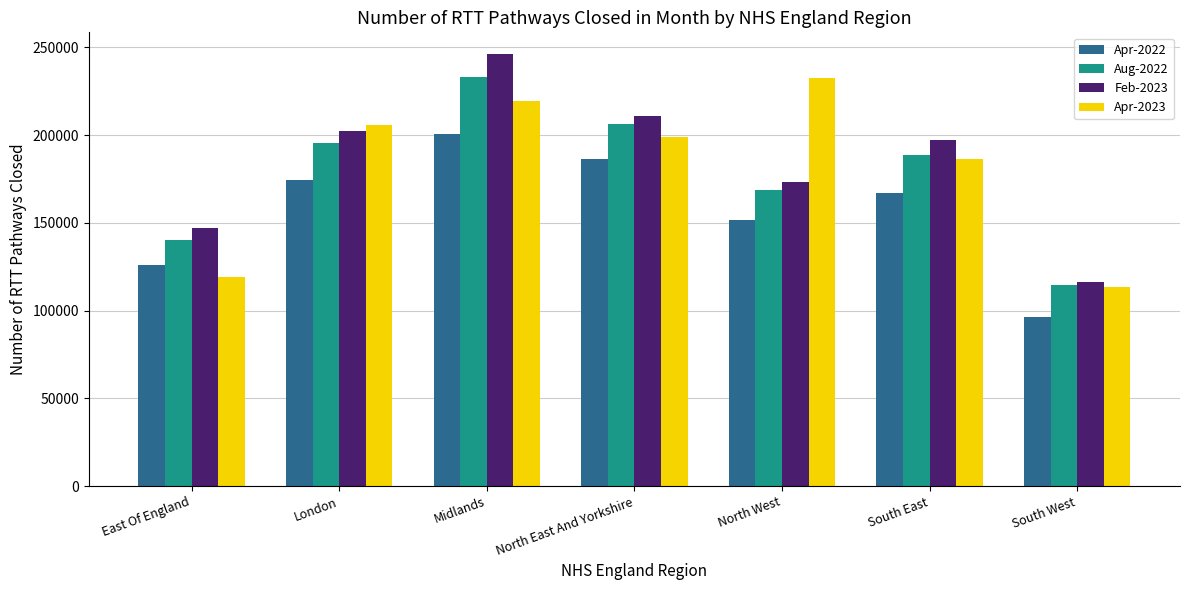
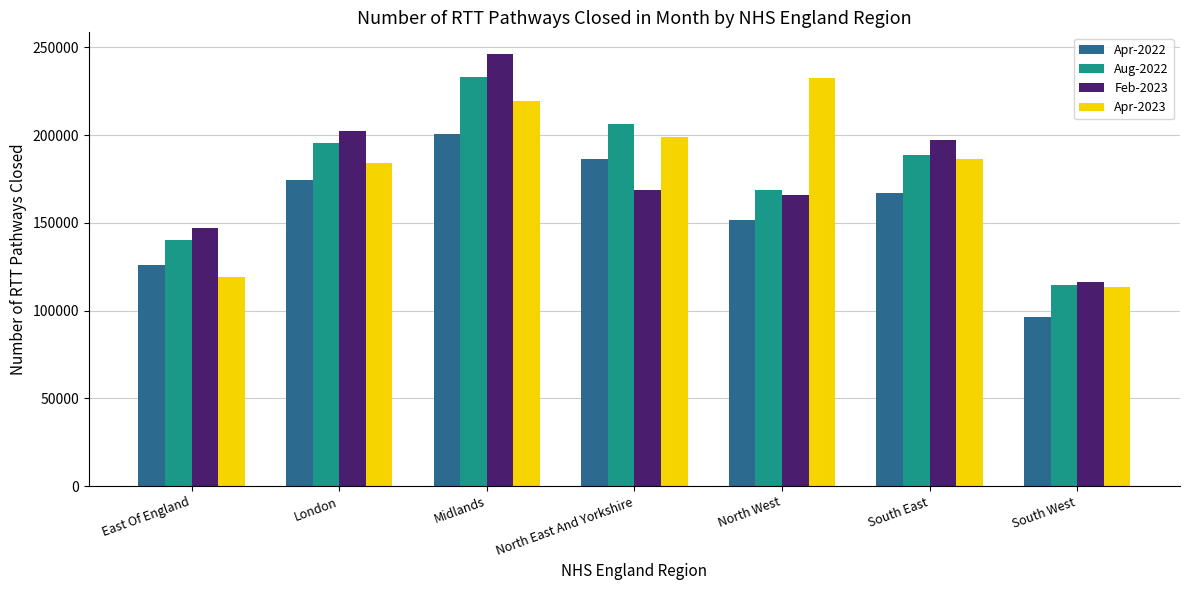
Apr-2023, London: 206000 -> 184000
Feb-2023, North East And Yorkshire: 211000 -> 169000
Feb-2023, North West: 174000 -> 166000
